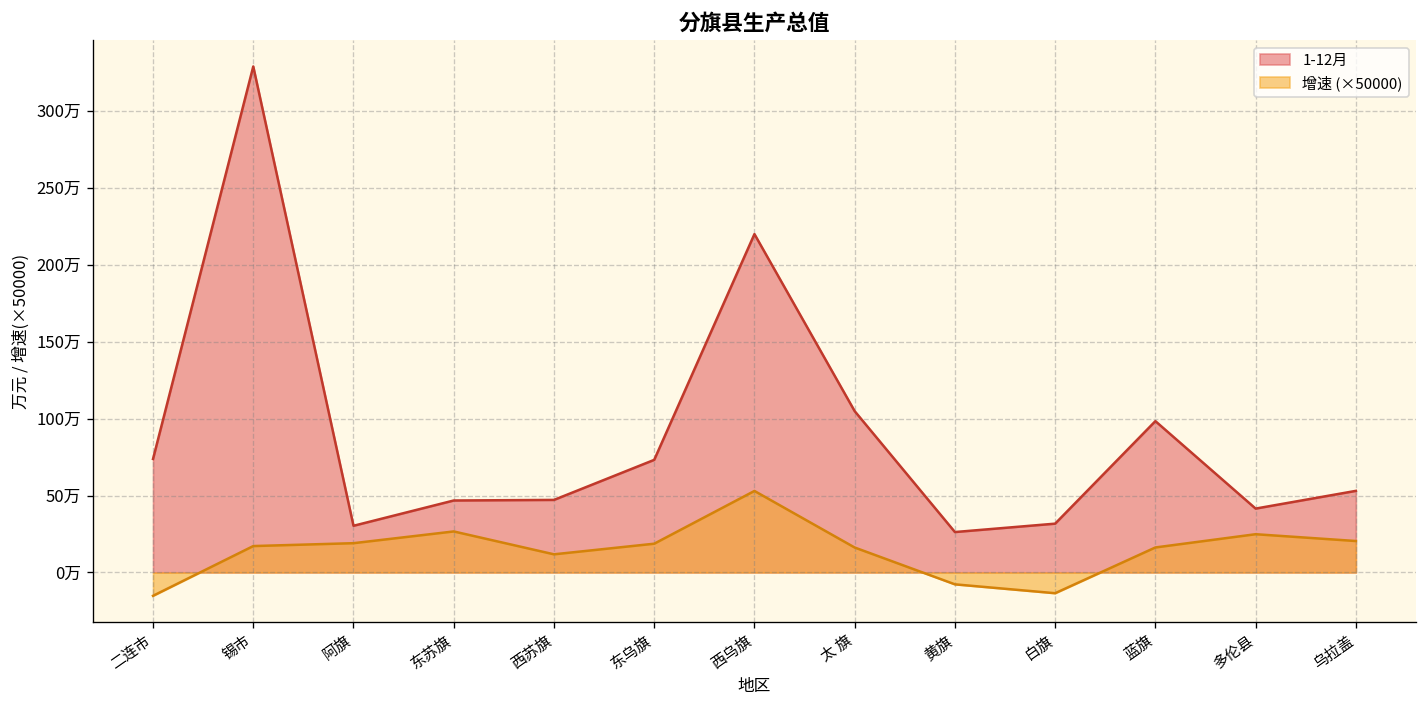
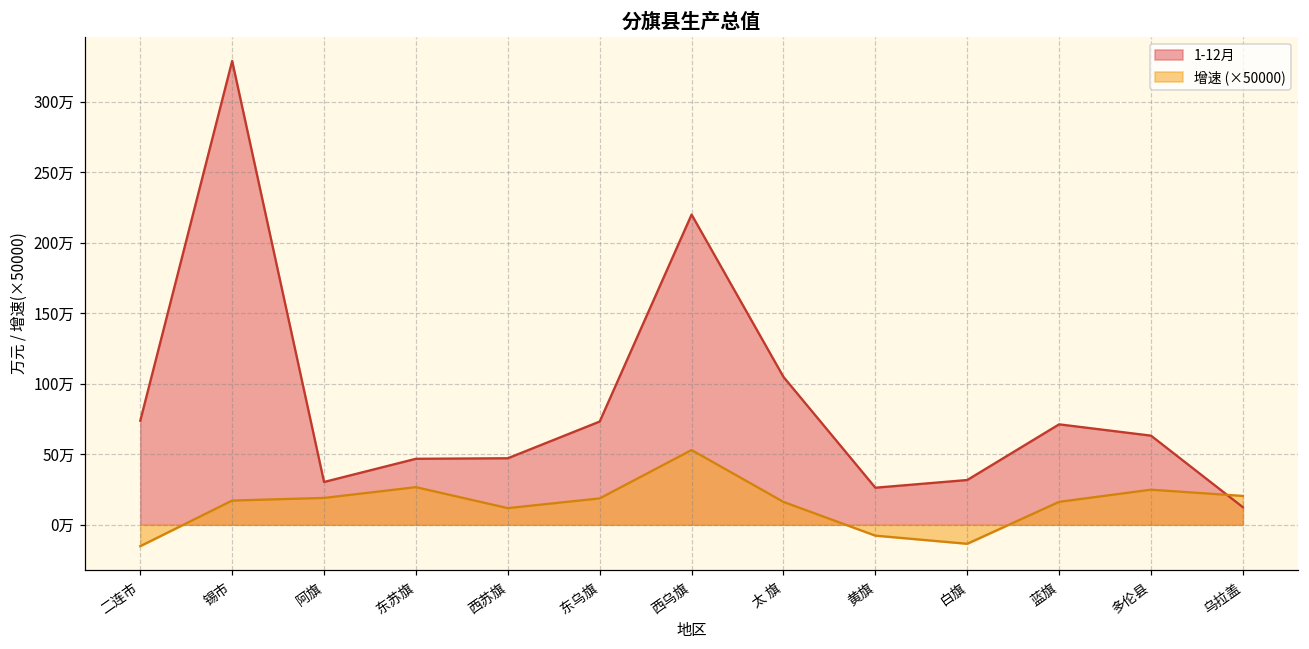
1-12月, 蓝旗: 98万 -> 71万
1-12月, 多伦县: 42万 -> 63万
1-12月, 乌拉盖: 53万 -> 12万
